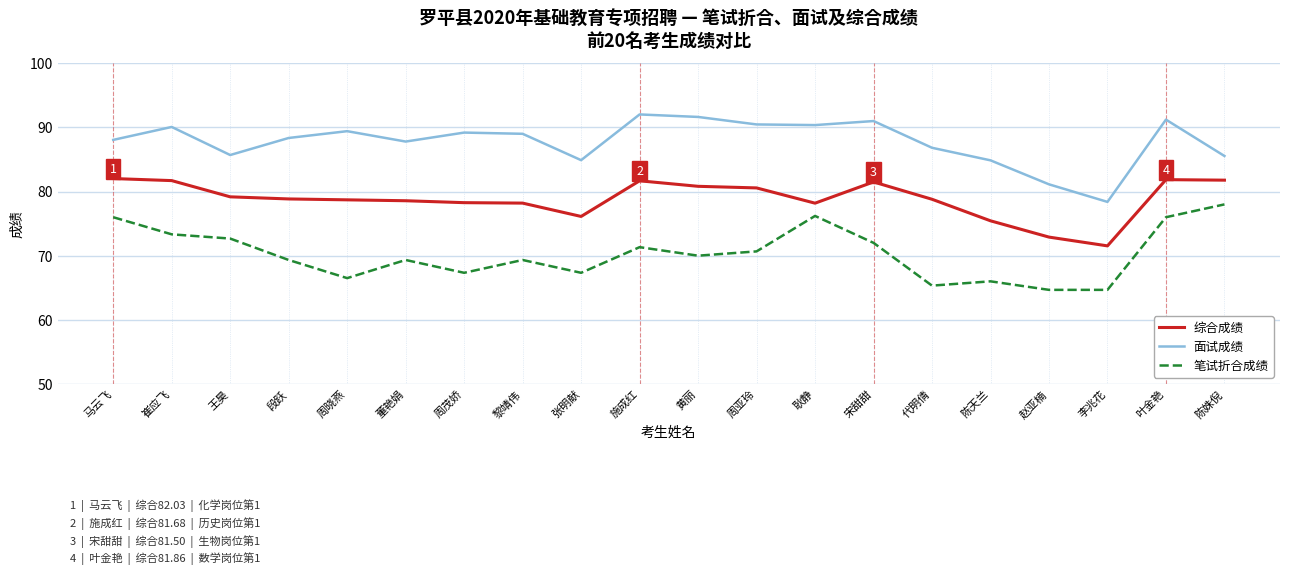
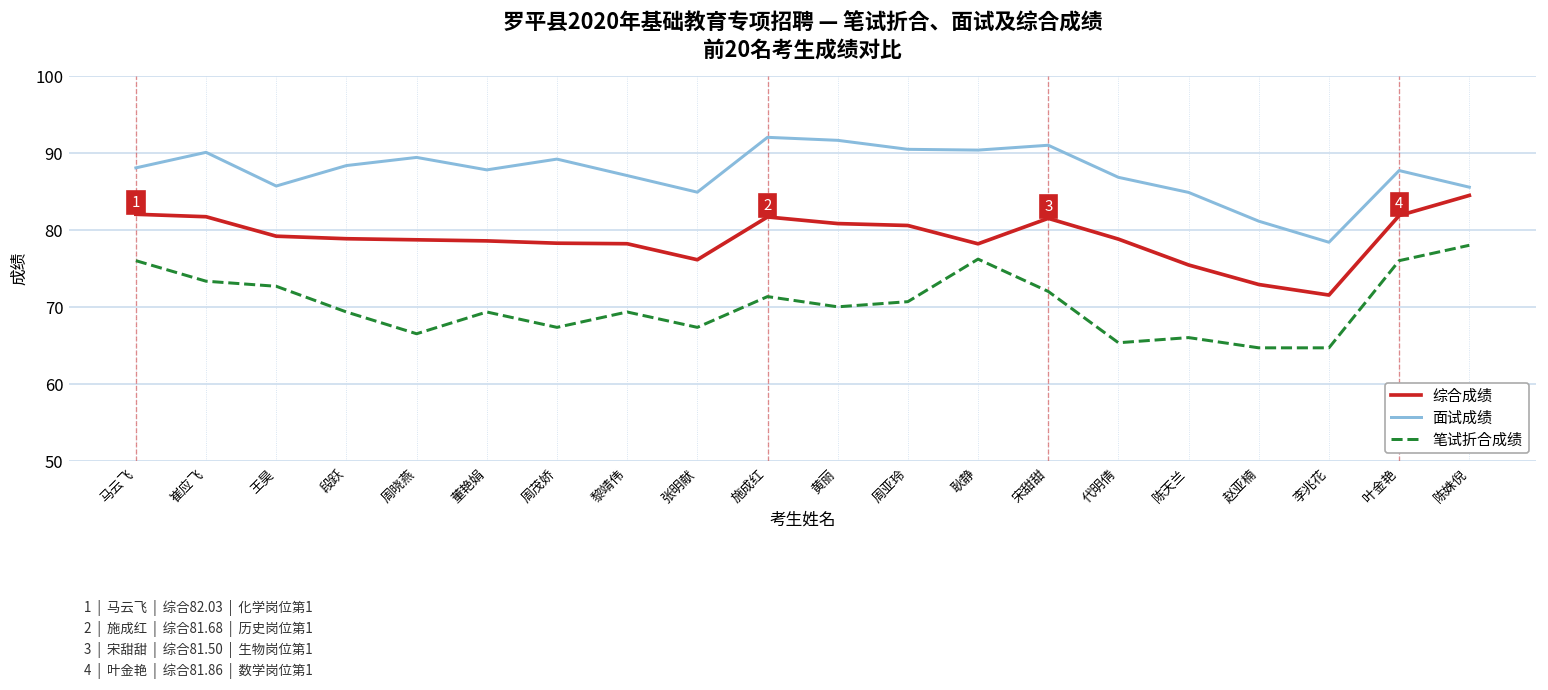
面试成绩, 黎靖伟: 89 -> 87
面试成绩, 叶金艳: 91 -> 88
综合成绩, 陈姝倪: 82 -> 84
